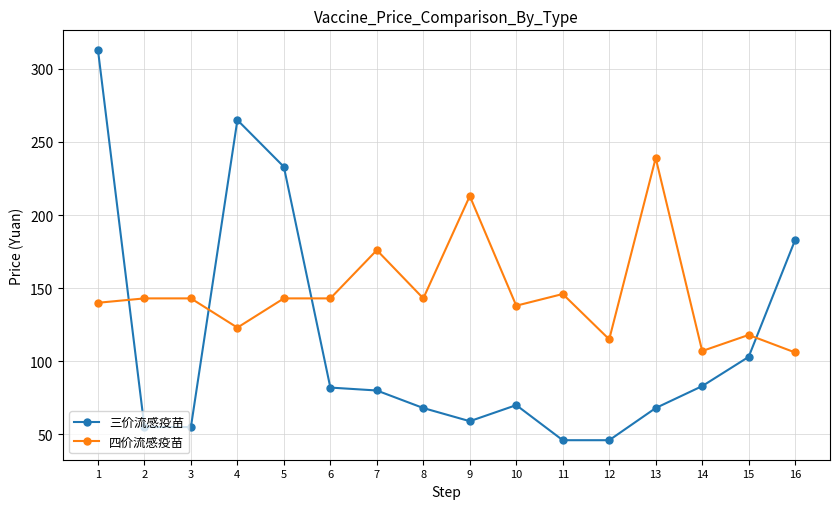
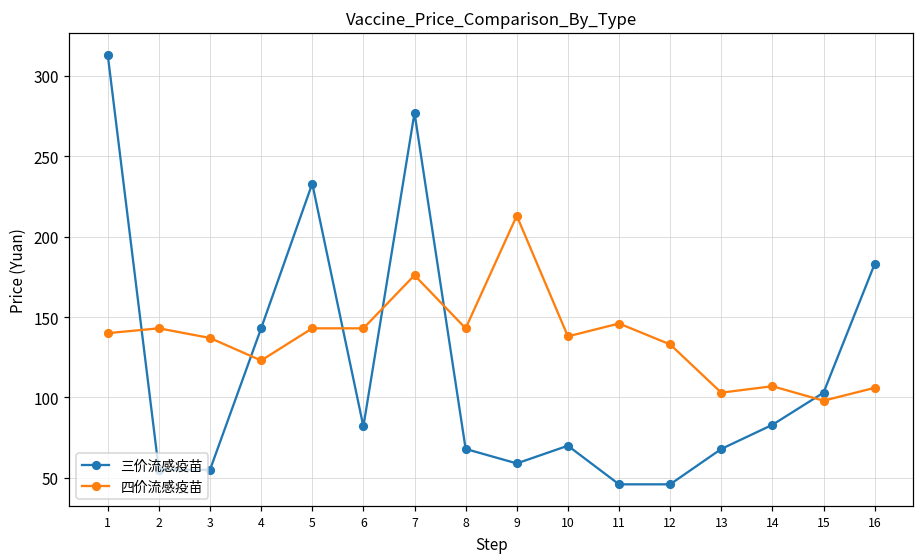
四价流感疫苗, 3: 143 -> 137
三价流感疫苗, 4: 265 -> 143
三价流感疫苗, 7: 80 -> 277
四价流感疫苗, 12: 115 -> 133
四价流感疫苗, 13: 239 -> 103
四价流感疫苗, 15: 118 -> 98
